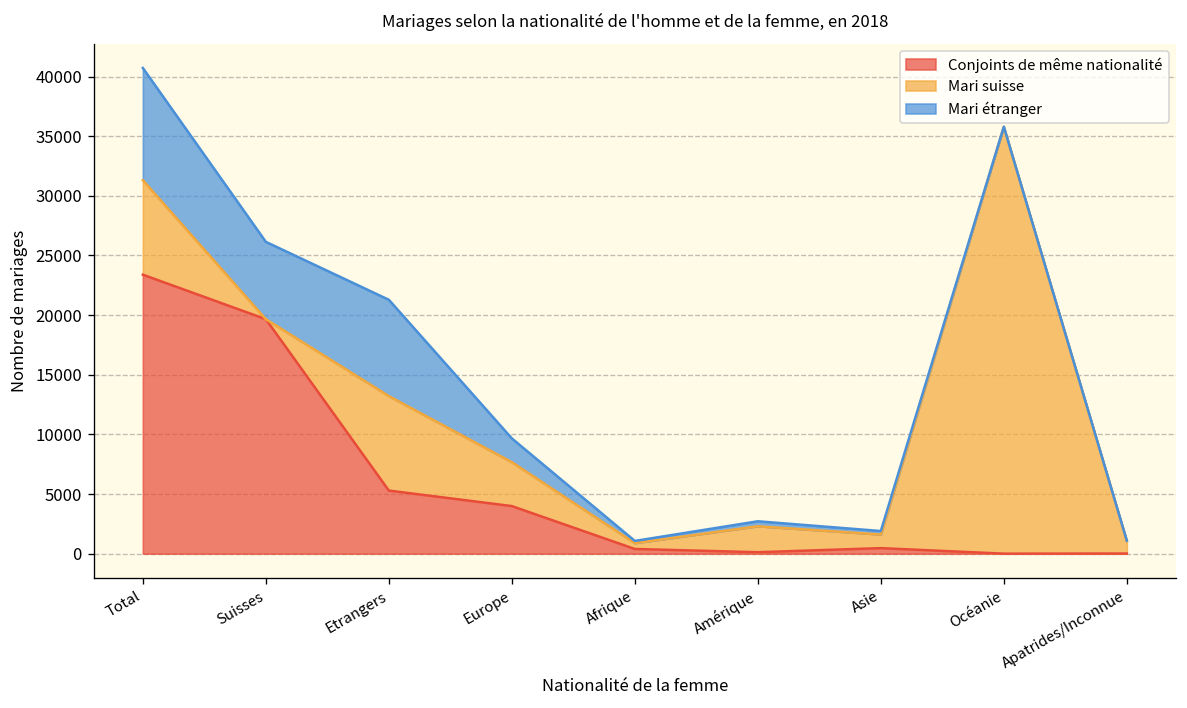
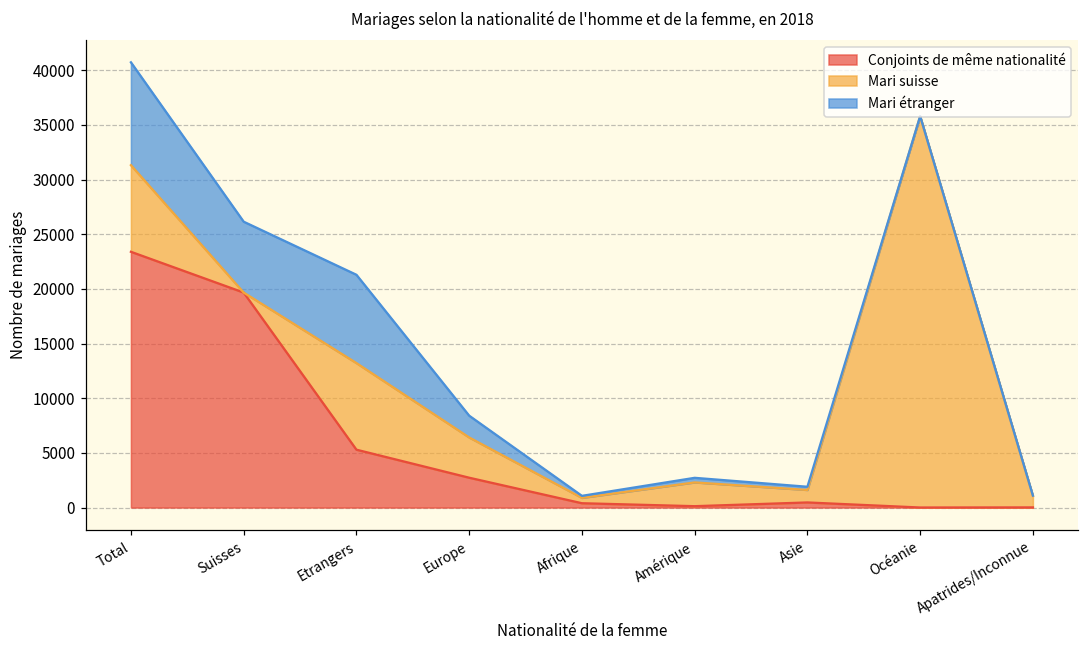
Conjoints de même nationalité, Europe: 4000 -> 3000
